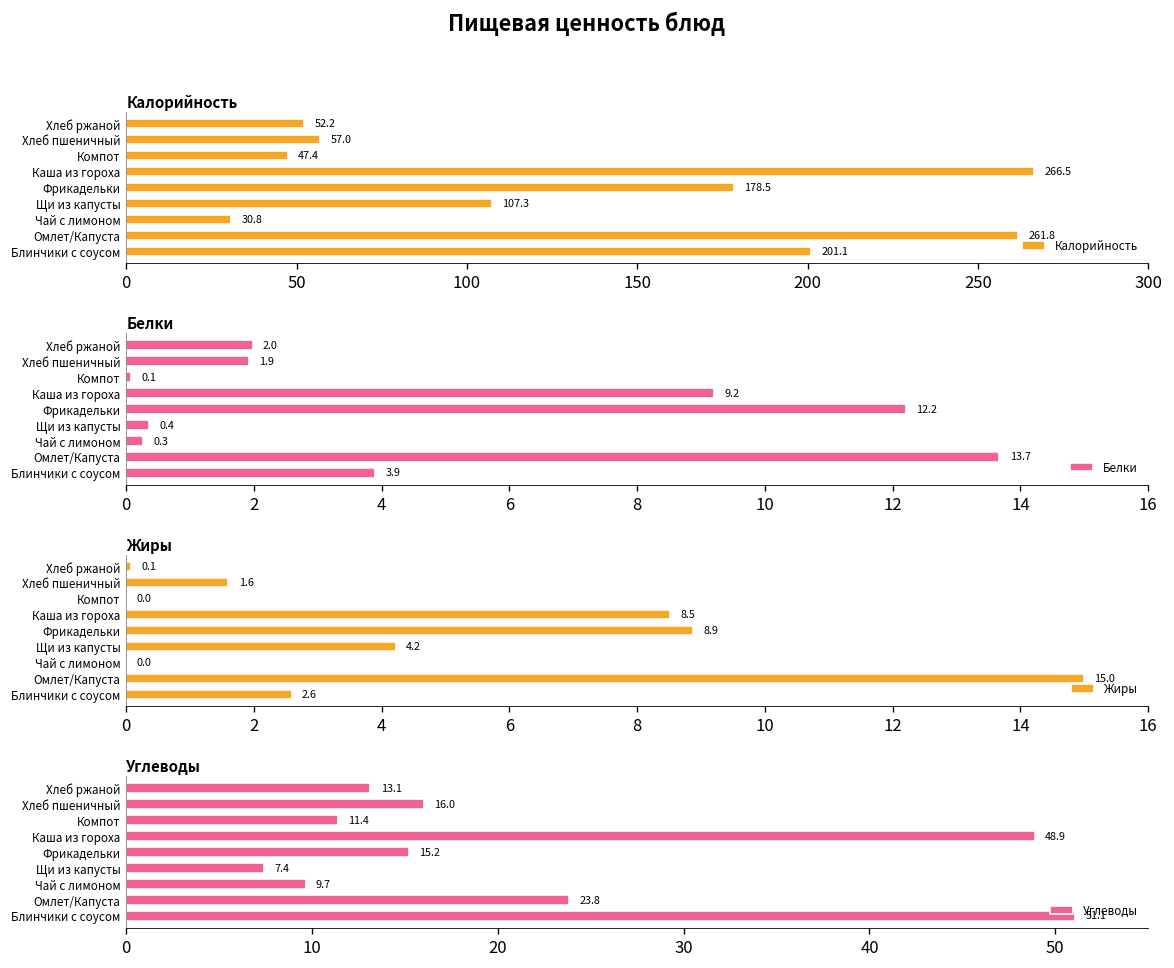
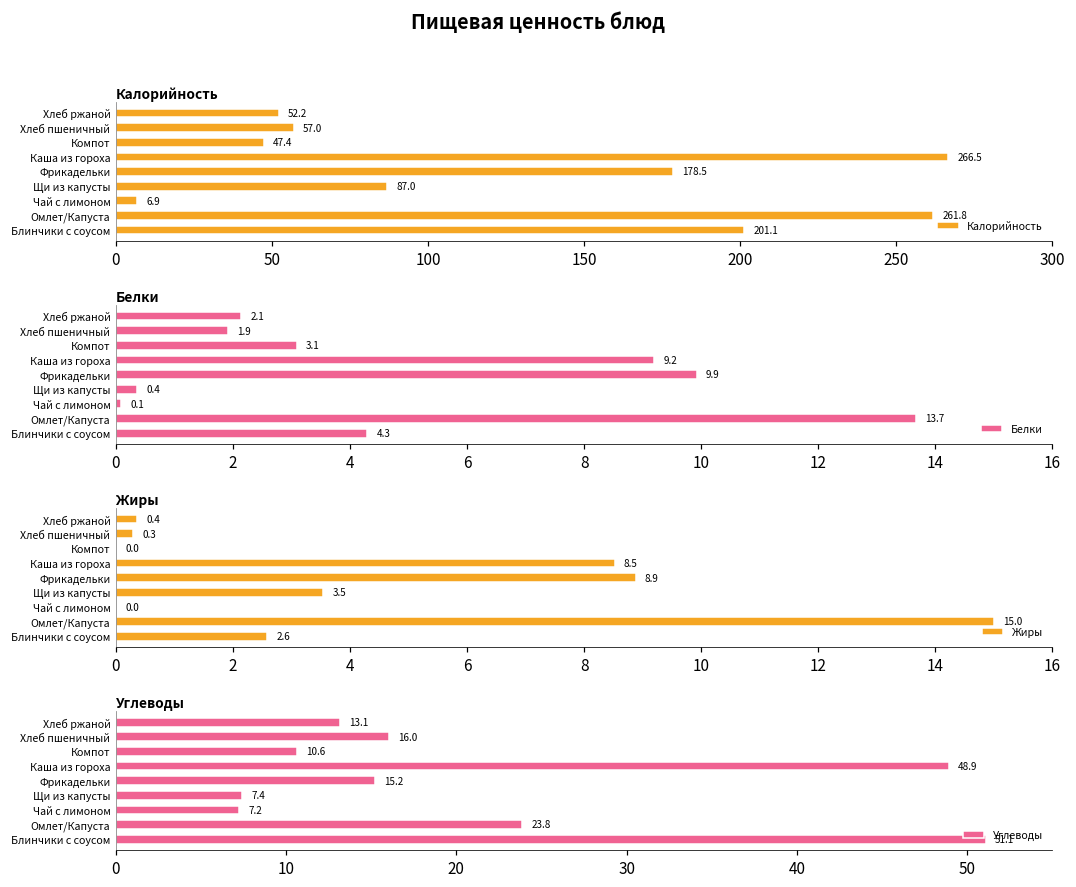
Калорийность, Щи из капусты: 107.3 -> 87.0
Калорийность, Чай с лимоном: 30.8 -> 6.9
Белки, Хлеб ржаной: 2.0 -> 2.1
Белки, Компот: 0.1 -> 3.1
Белки, Фрикадельки: 12.2 -> 9.9
Белки, Чай с лимоном: 0.3 -> 0.1
Белки, Блинчики с соусом: 3.9 -> 4.3
Жиры, Хлеб ржаной: 0.1 -> 0.4
Жиры, Хлеб пшеничный: 1.6 -> 0.3
Жиры, Щи из капусты: 4.2 -> 3.5
Углеводы, Компот: 11.4 -> 10.6
Углеводы, Чай с лимоном: 9.7 -> 7.2
